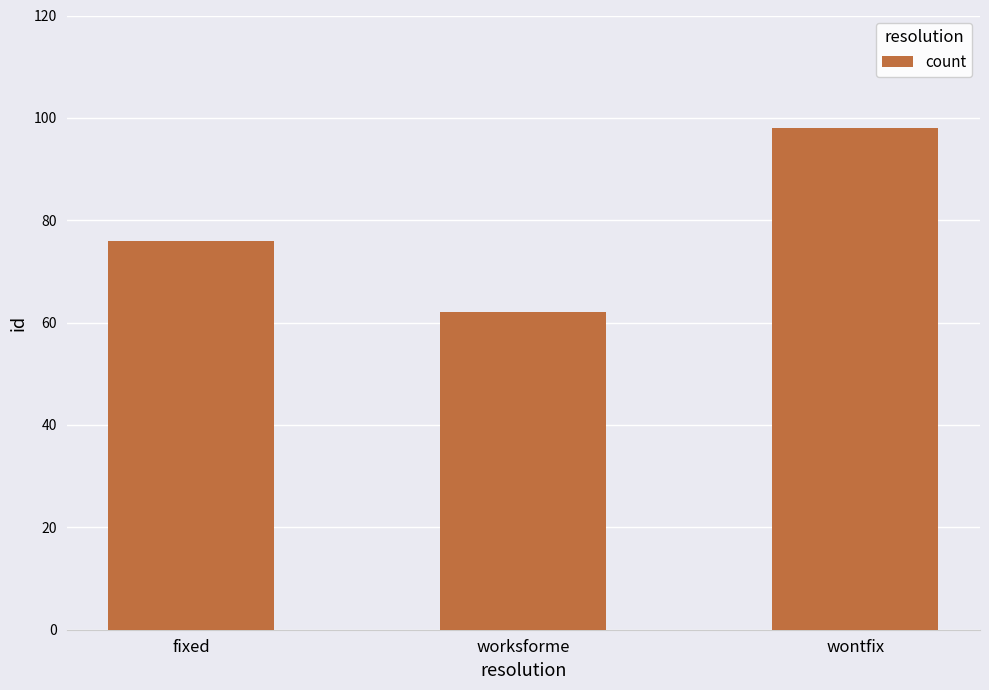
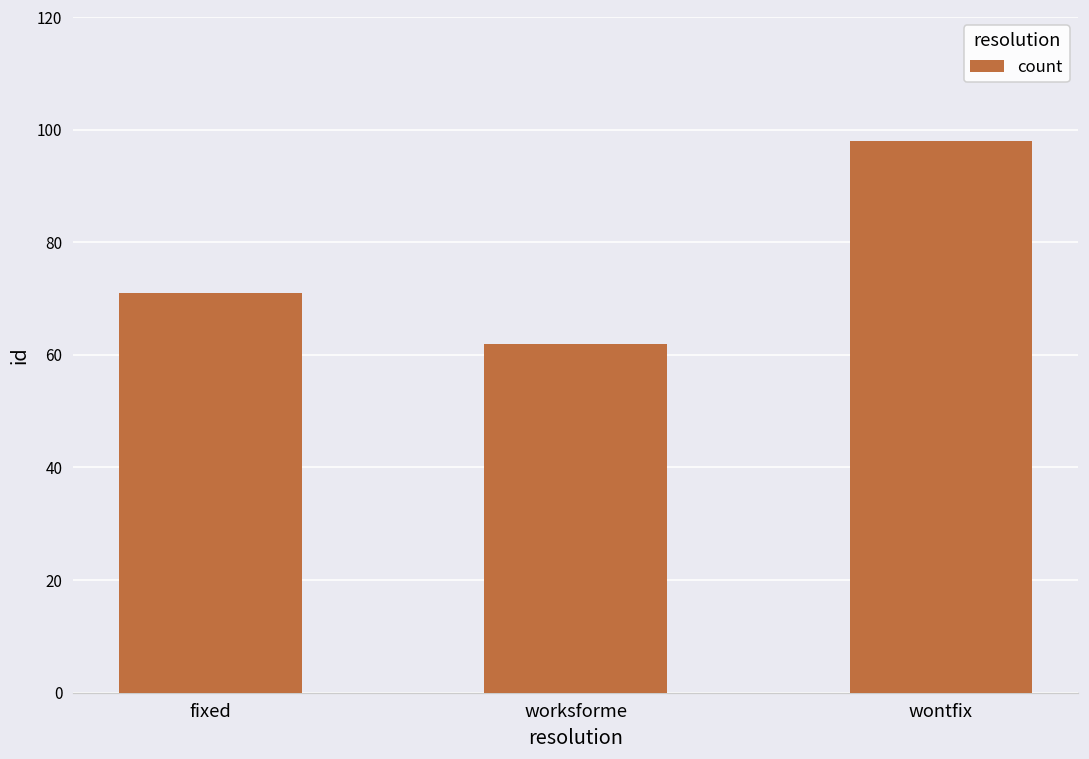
fixed: 76 -> 71
